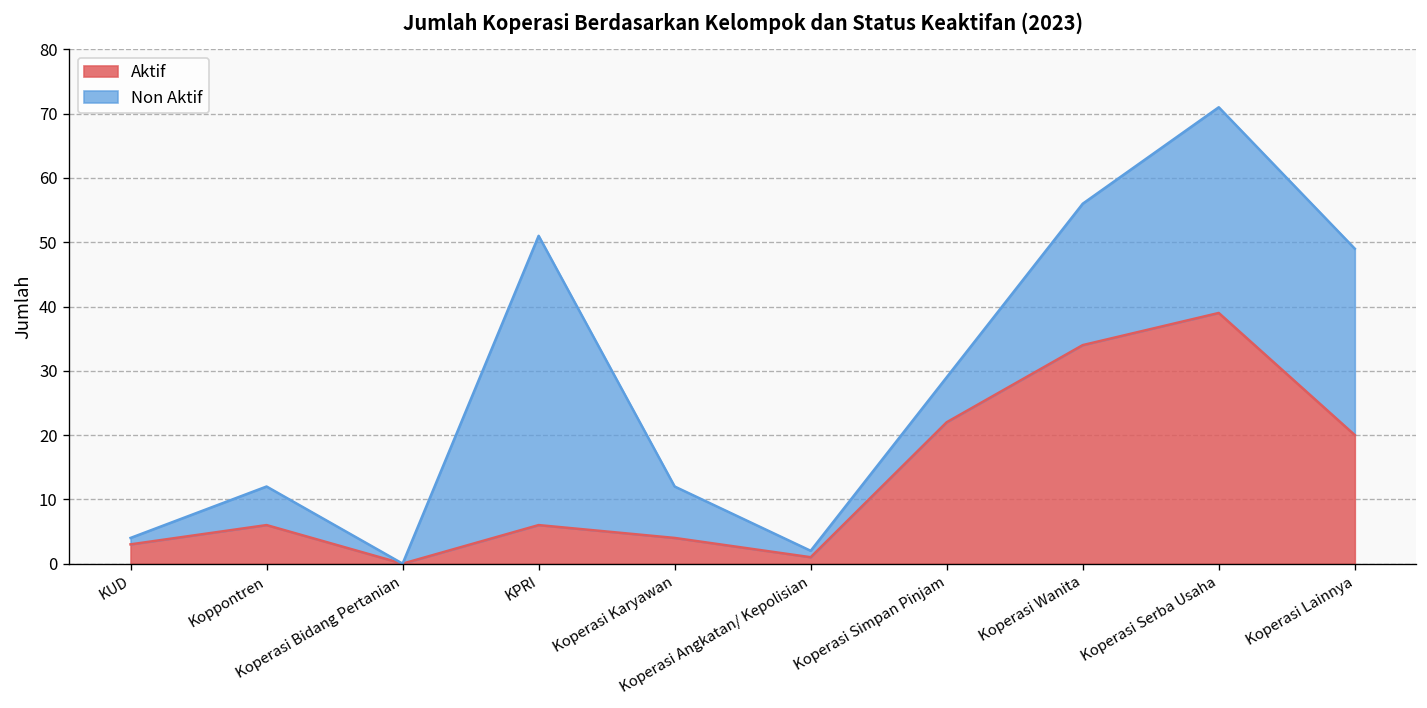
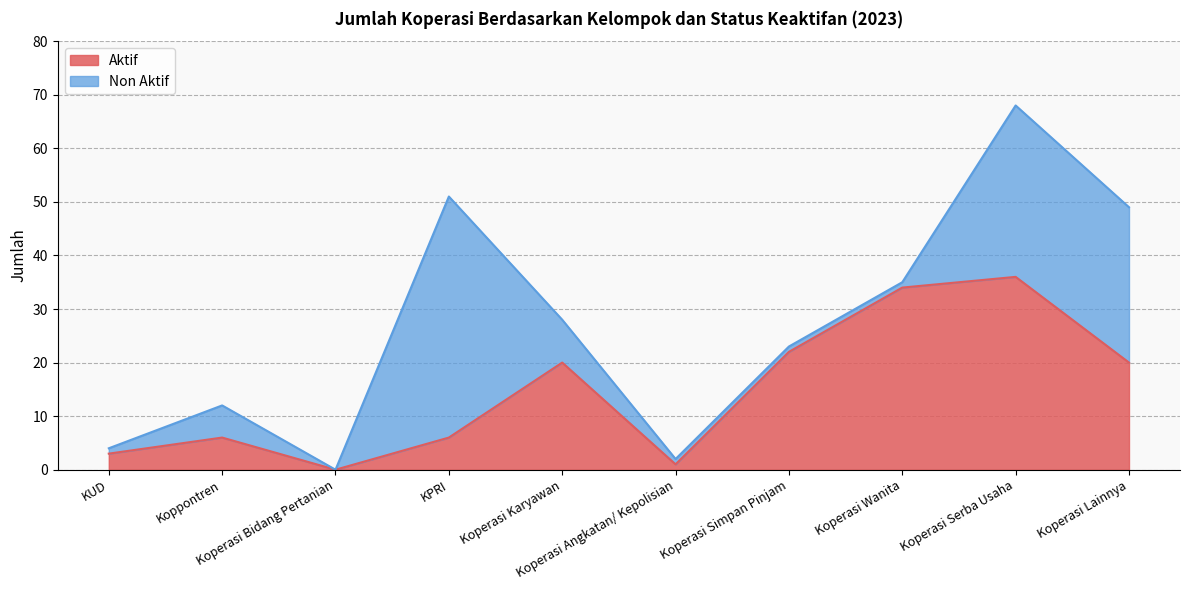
Aktif, Koperasi Karyawan: 4 -> 20
Non Aktif, Koperasi Simpan Pinjam: 7 -> 1
Non Aktif, Koperasi Wanita: 22 -> 1
Aktif, Koperasi Serba Usaha: 39 -> 36
